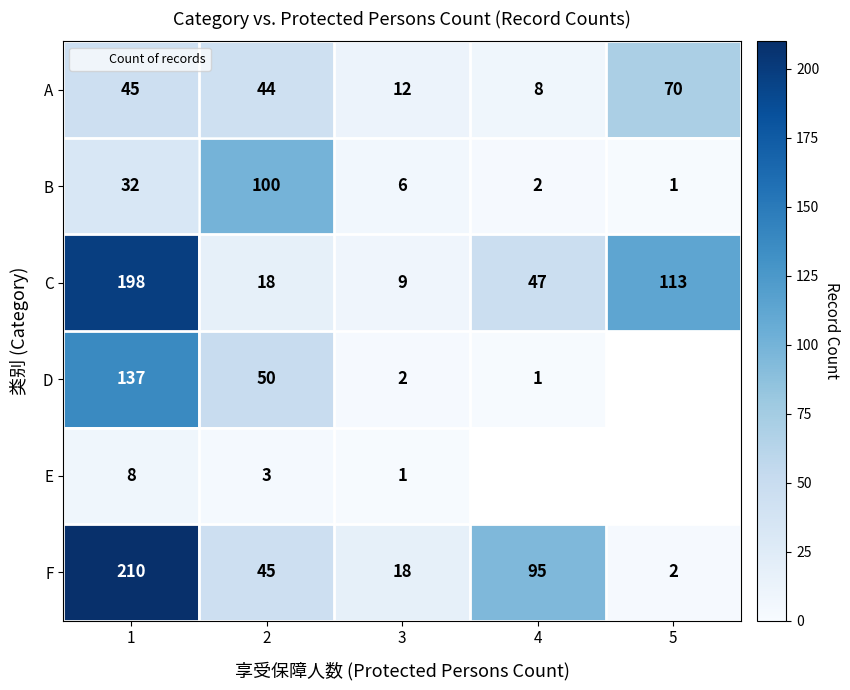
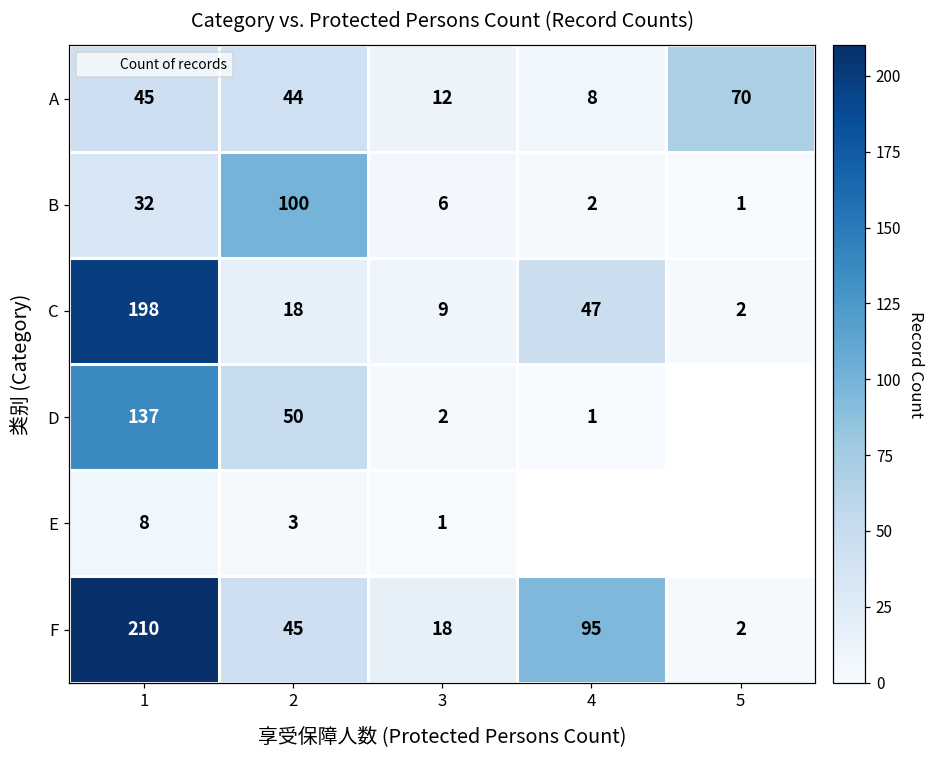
C, 5: 113 -> 2
